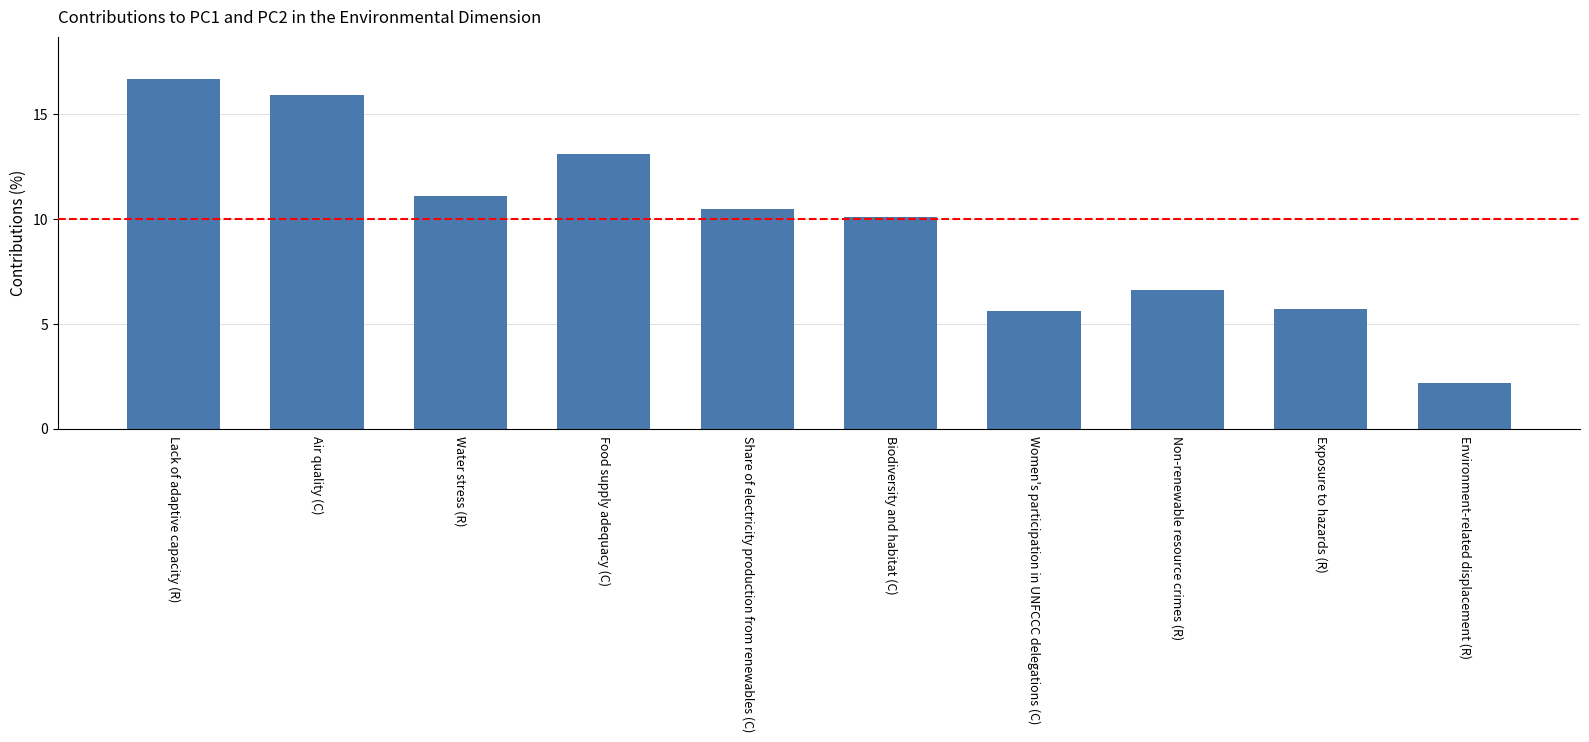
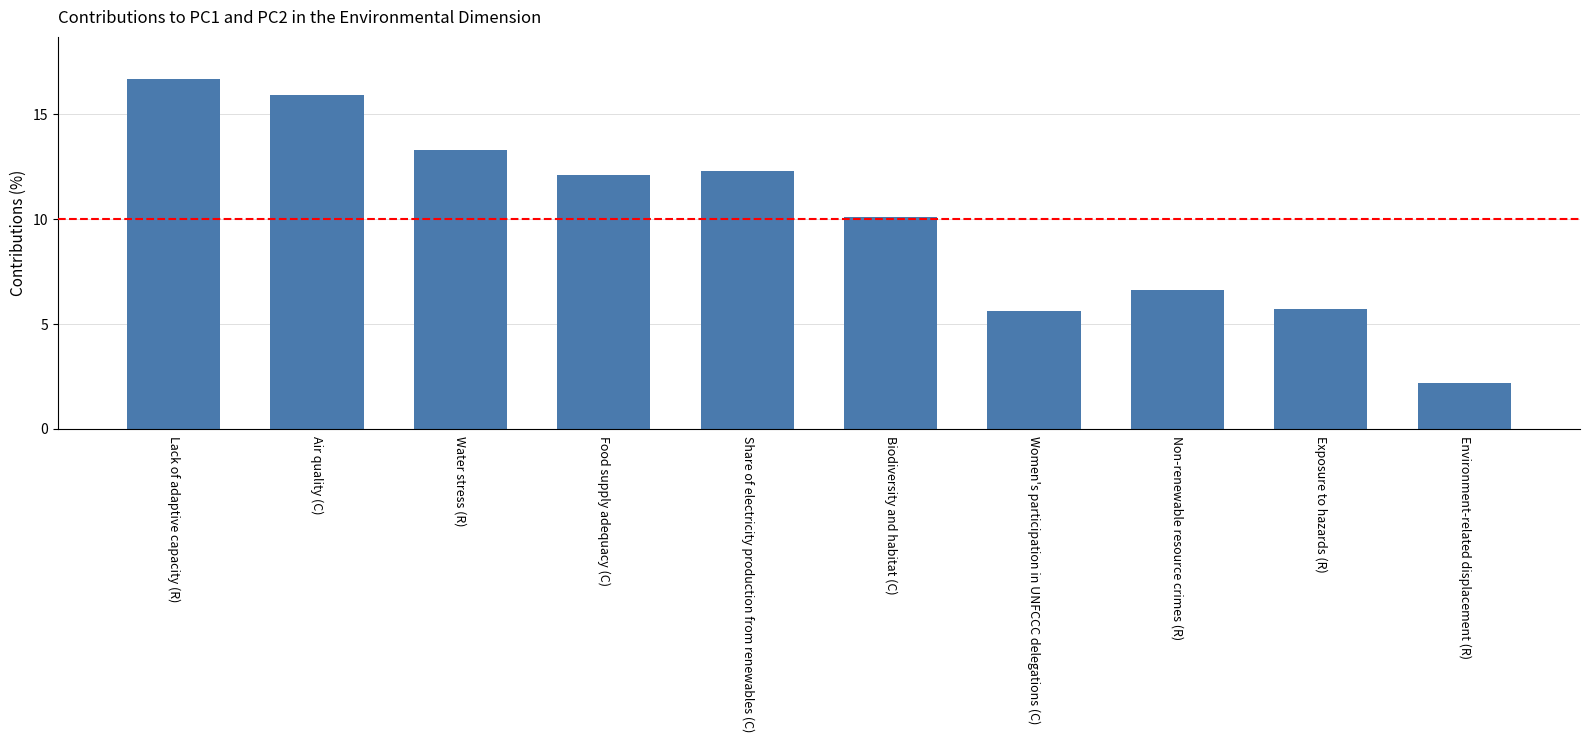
Water stress (R): 11.1 -> 13.3
Food supply adequacy (C): 13.1 -> 12.1
Share of electricity production from renewables (C): 10.5 -> 12.3
